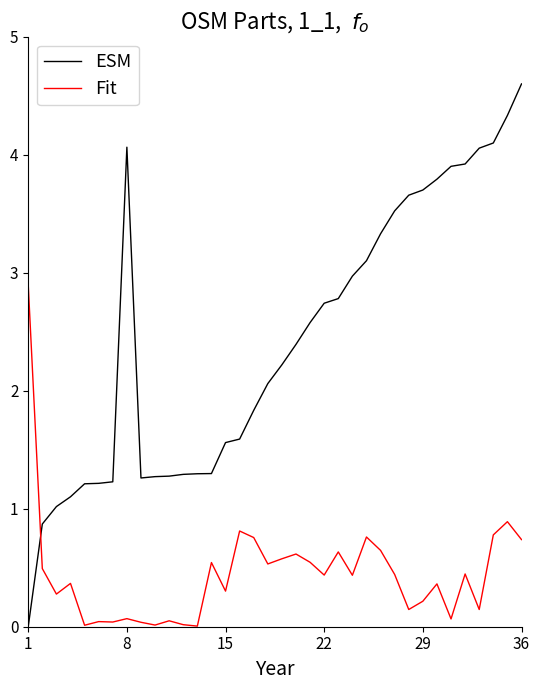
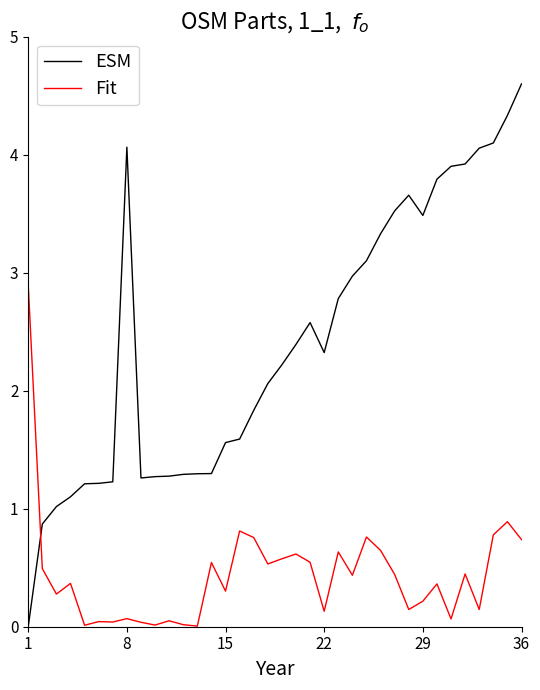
ESM, 22: 2.74 -> 2.32
Fit, 22: 0.44 -> 0.13
ESM, 29: 3.70 -> 3.49
